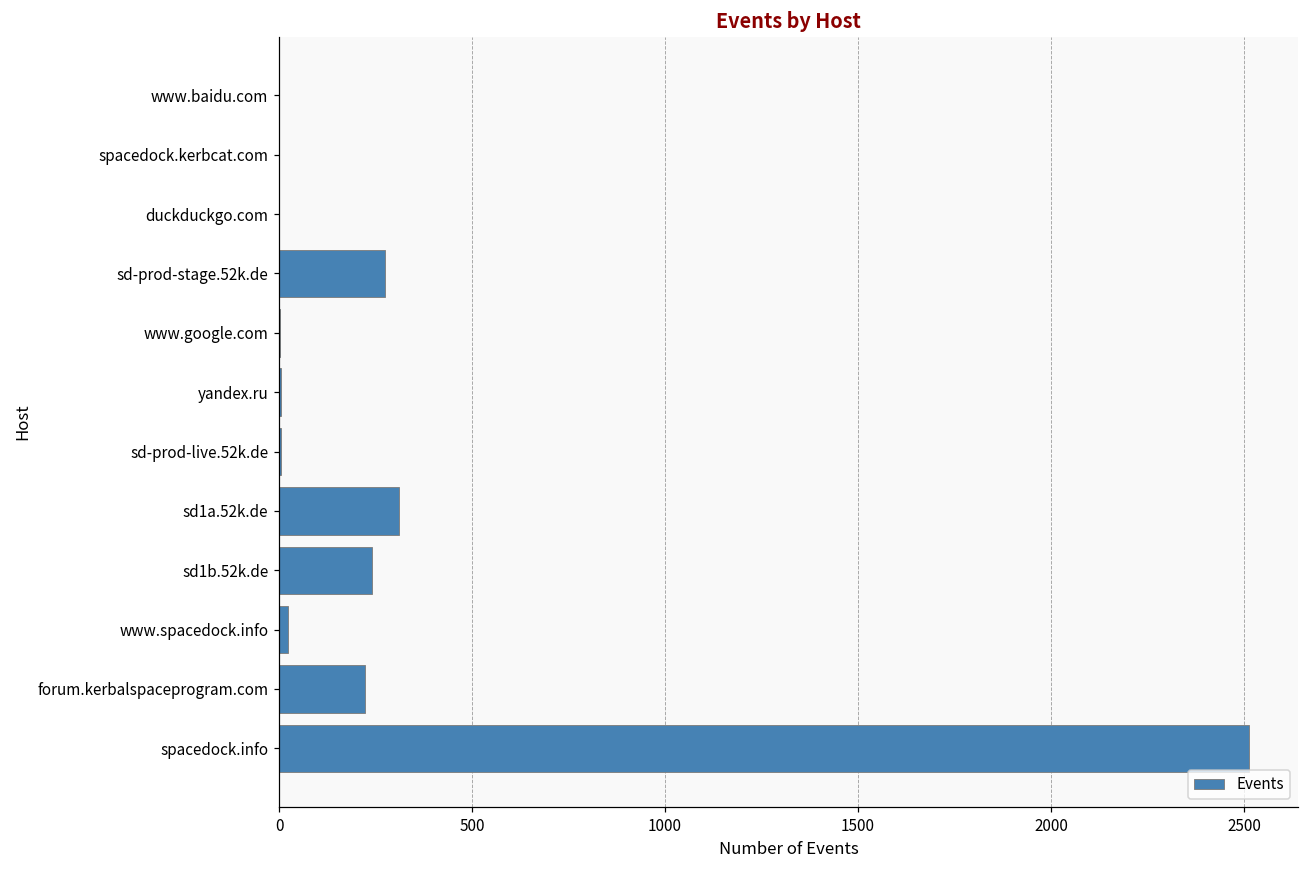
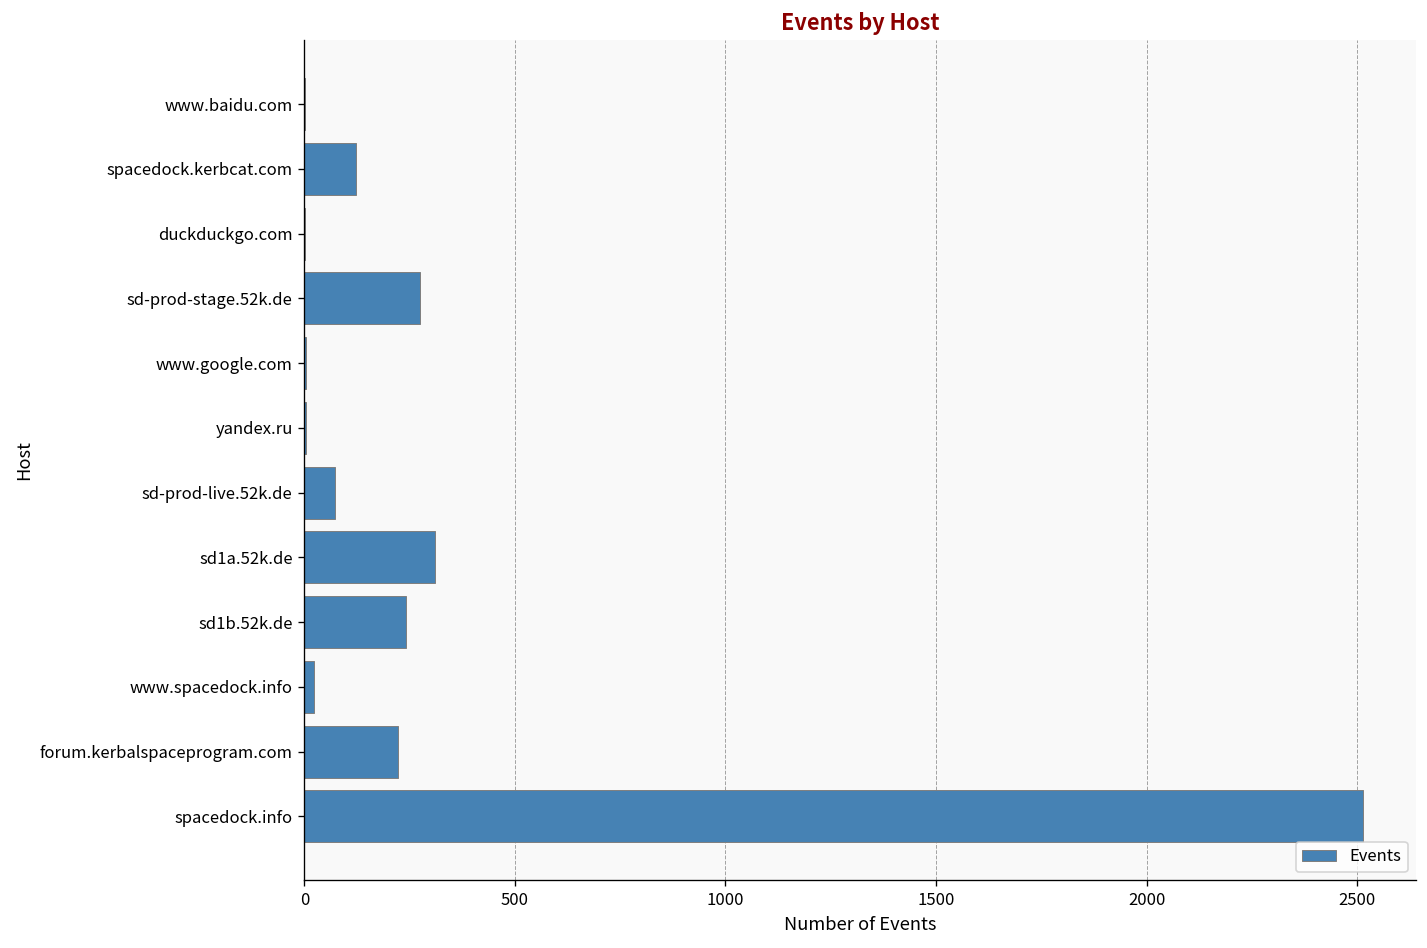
spacedock.kerbcat.com: 0 -> 120
sd-prod-live.52k.de: 10 -> 70
